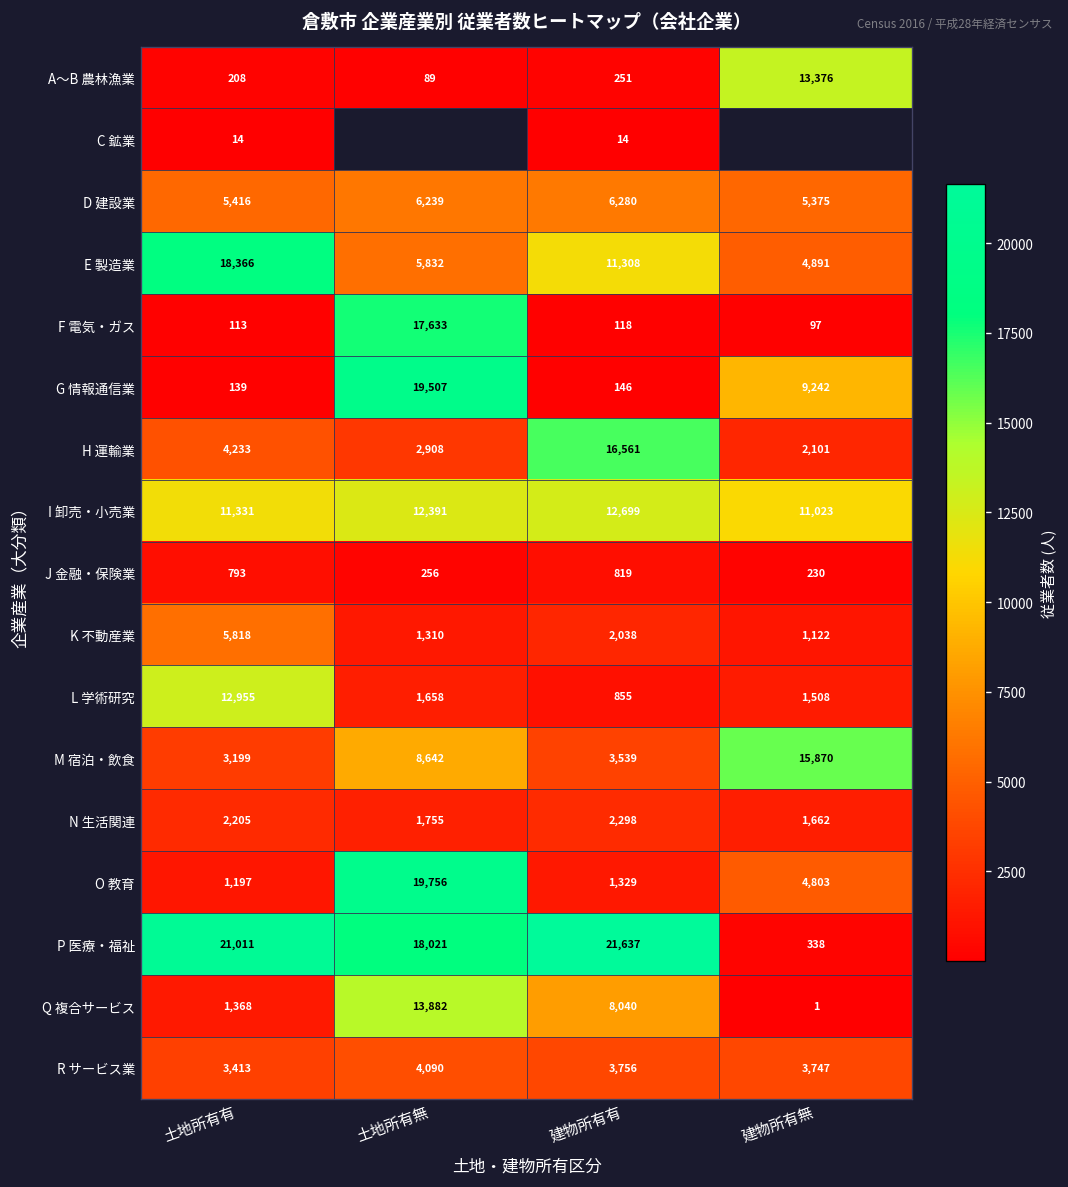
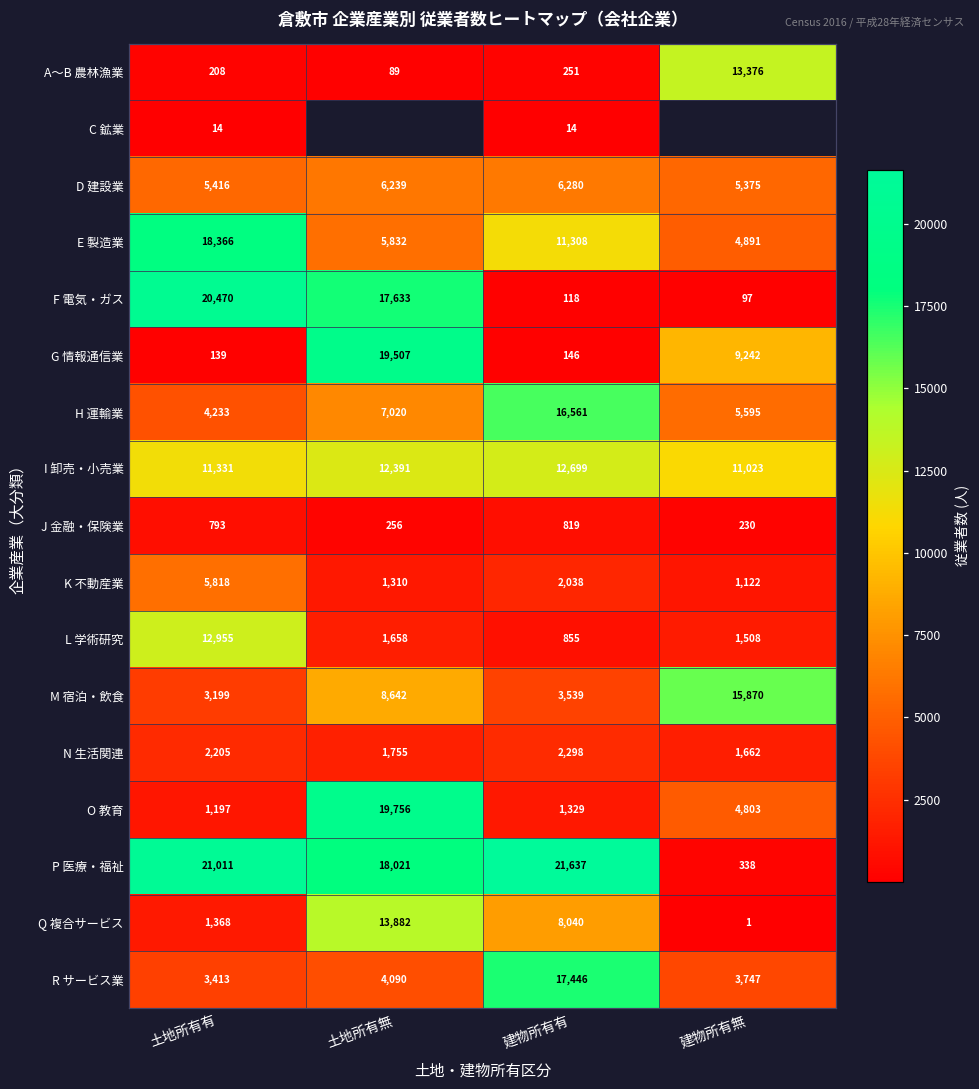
F 電気・ガス, 土地所有有: 113 -> 20,470
H 運輸業, 土地所有無: 2,908 -> 7,020
H 運輸業, 建物所有無: 2,101 -> 5,595
R サービス業, 建物所有有: 3,756 -> 17,446
